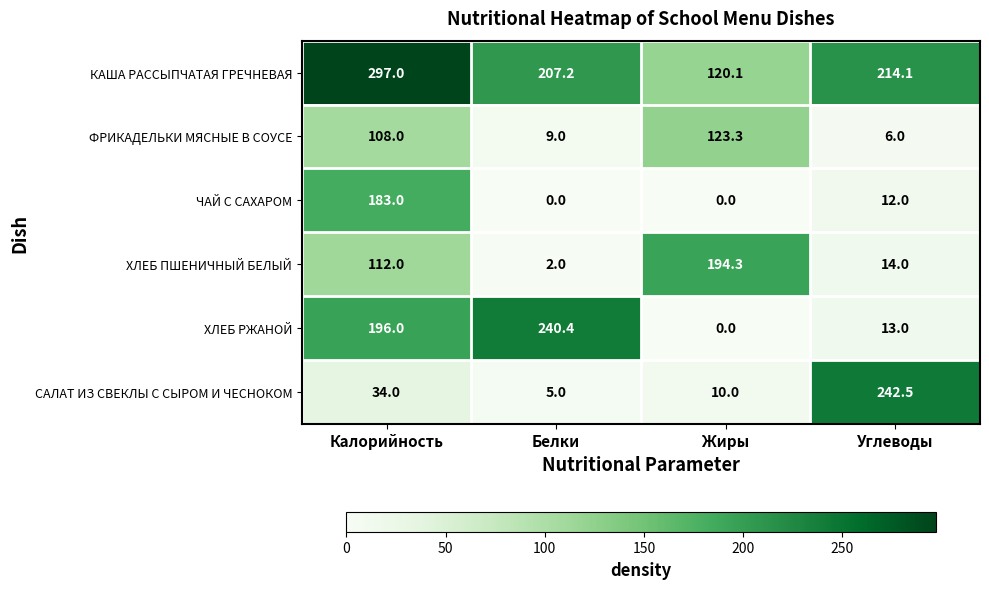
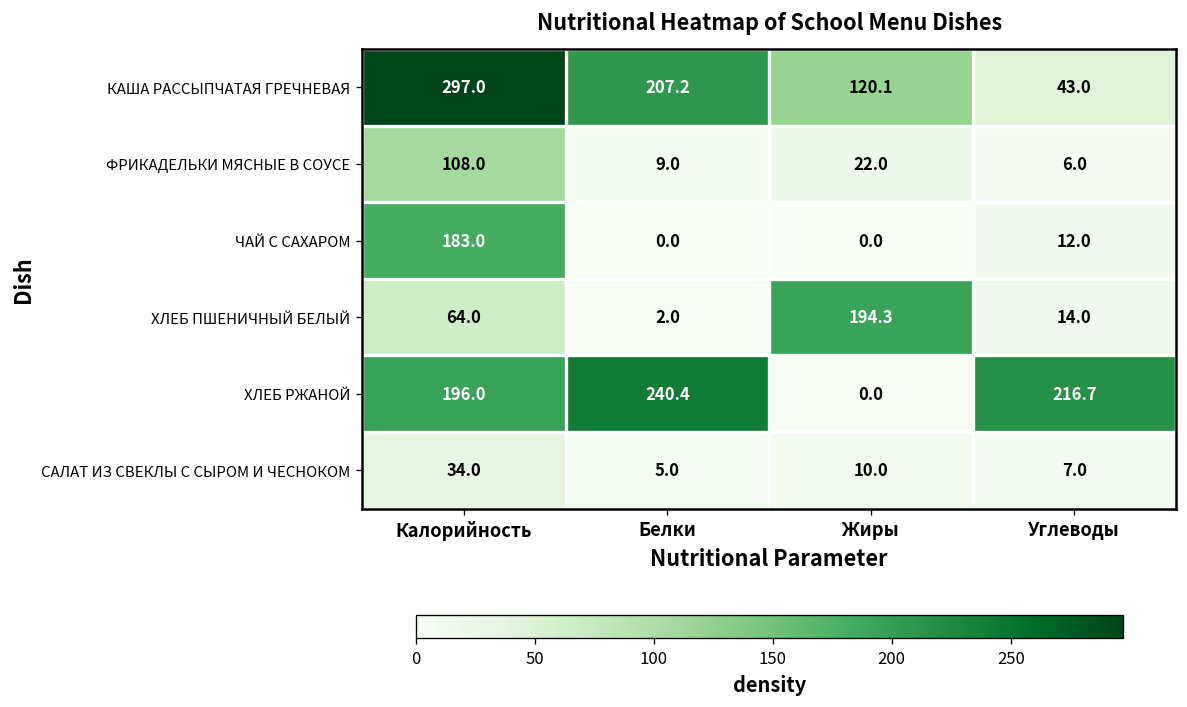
КАША РАССЫПЧАТАЯ ГРЕЧНЕВАЯ, Углеводы: 214.1 -> 43.0
ФРИКАДЕЛЬКИ МЯСНЫЕ В СОУСЕ, Жиры: 123.3 -> 22.0
ХЛЕБ ПШЕНИЧНЫЙ БЕЛЫЙ, Калорийность: 112.0 -> 64.0
ХЛЕБ РЖАНОЙ, Углеводы: 13.0 -> 216.7
САЛАТ ИЗ СВЕКЛЫ С СЫРОМ И ЧЕСНОКОМ, Углеводы: 242.5 -> 7.0
